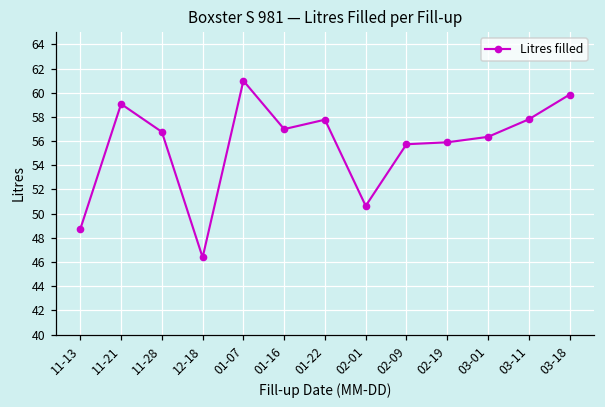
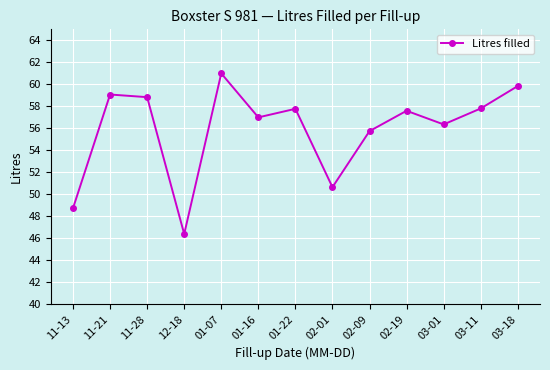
11-28: 56.8 -> 58.8
02-19: 55.9 -> 57.6
